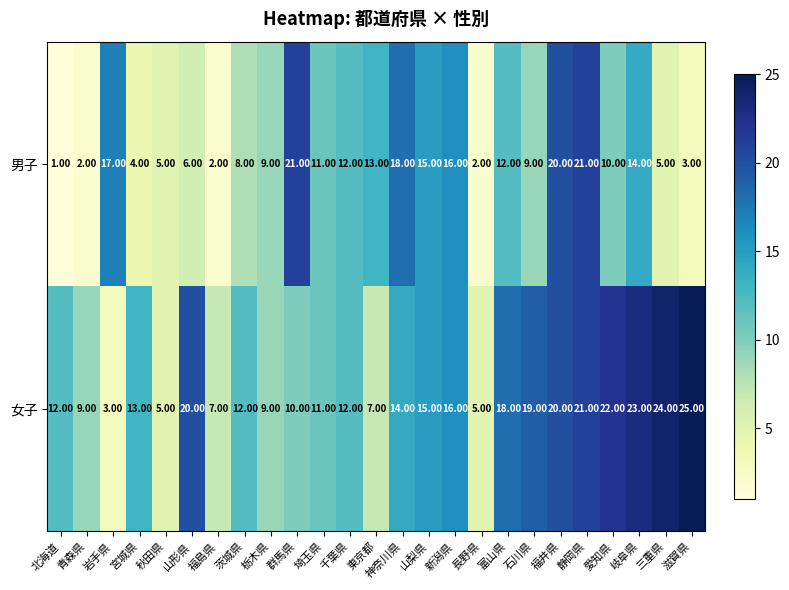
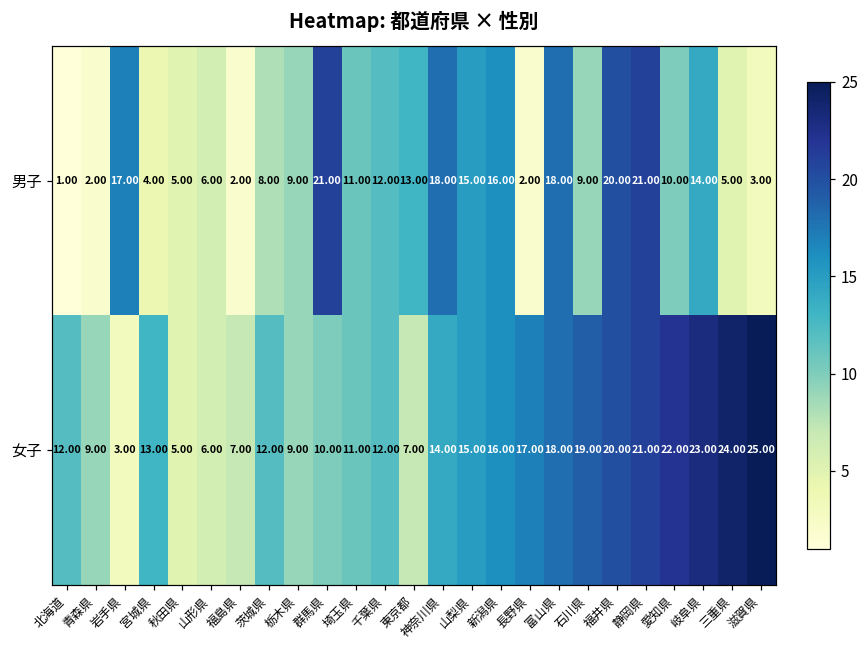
男子, 富山県: 12.00 -> 18.00
女子, 山形県: 20.00 -> 6.00
女子, 長野県: 5.00 -> 17.00
